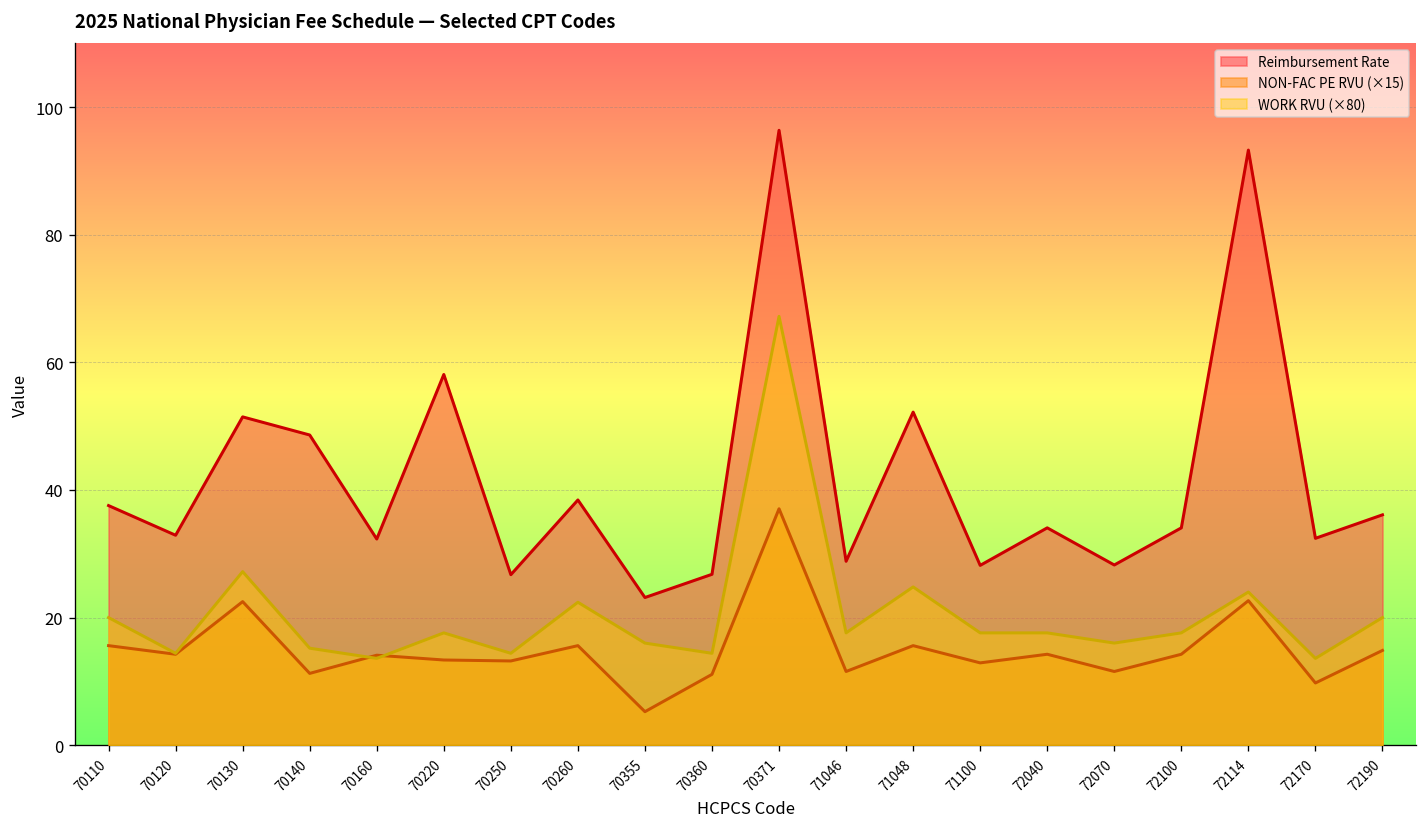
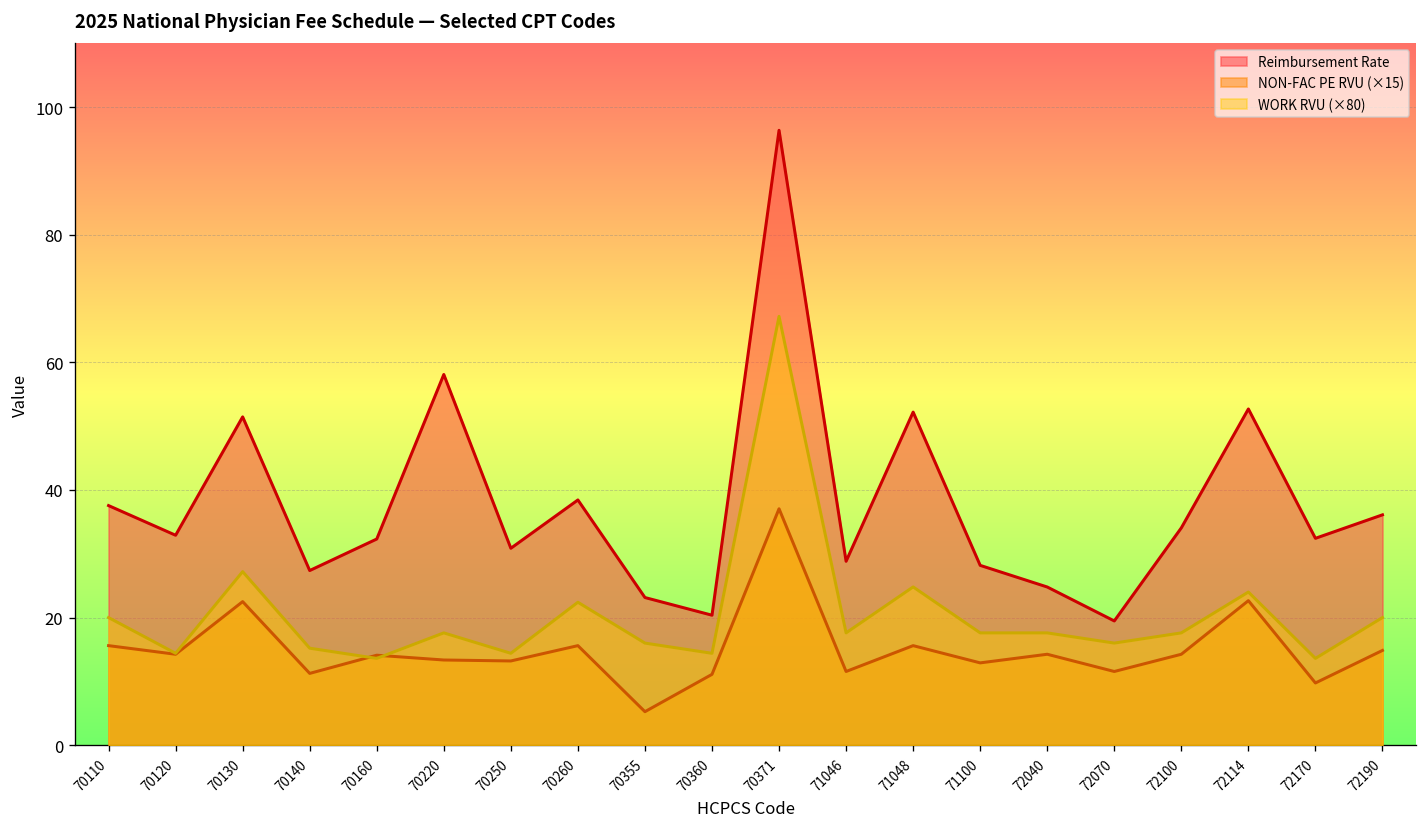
Reimbursement Rate, 70140: 49 -> 27
Reimbursement Rate, 70250: 27 -> 31
Reimbursement Rate, 70360: 27 -> 20
Reimbursement Rate, 72040: 34 -> 25
Reimbursement Rate, 72070: 28 -> 19
Reimbursement Rate, 72114: 93 -> 53
